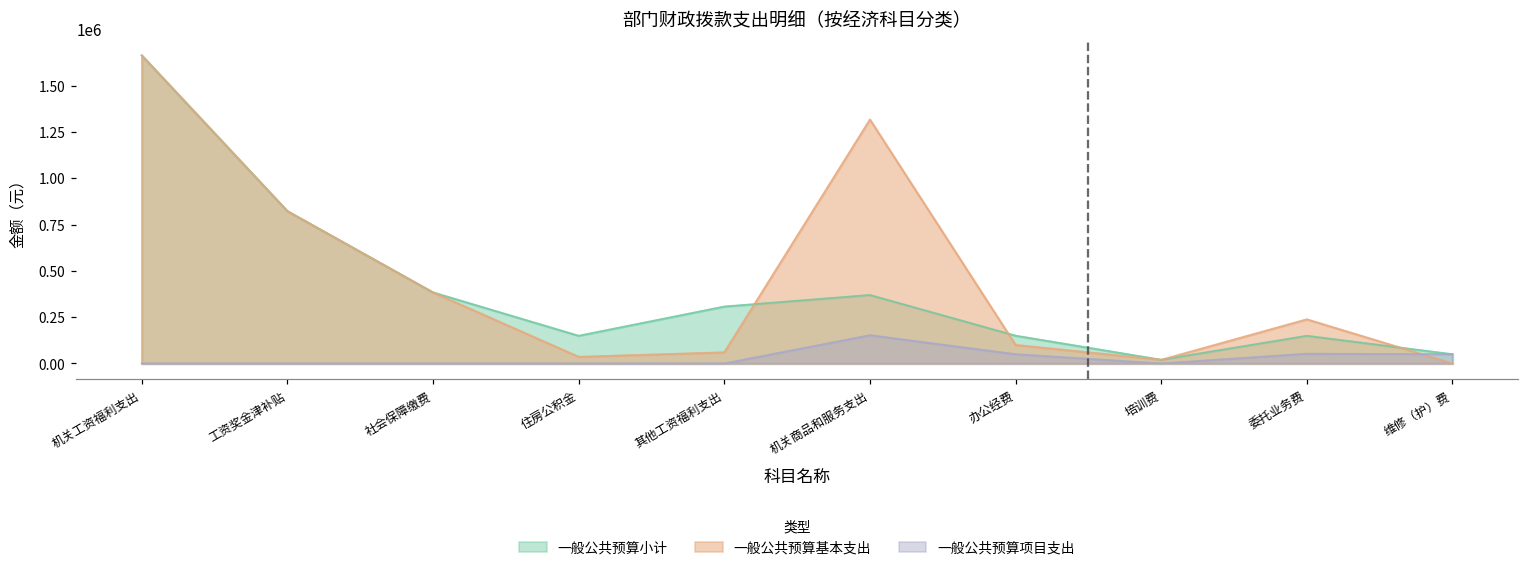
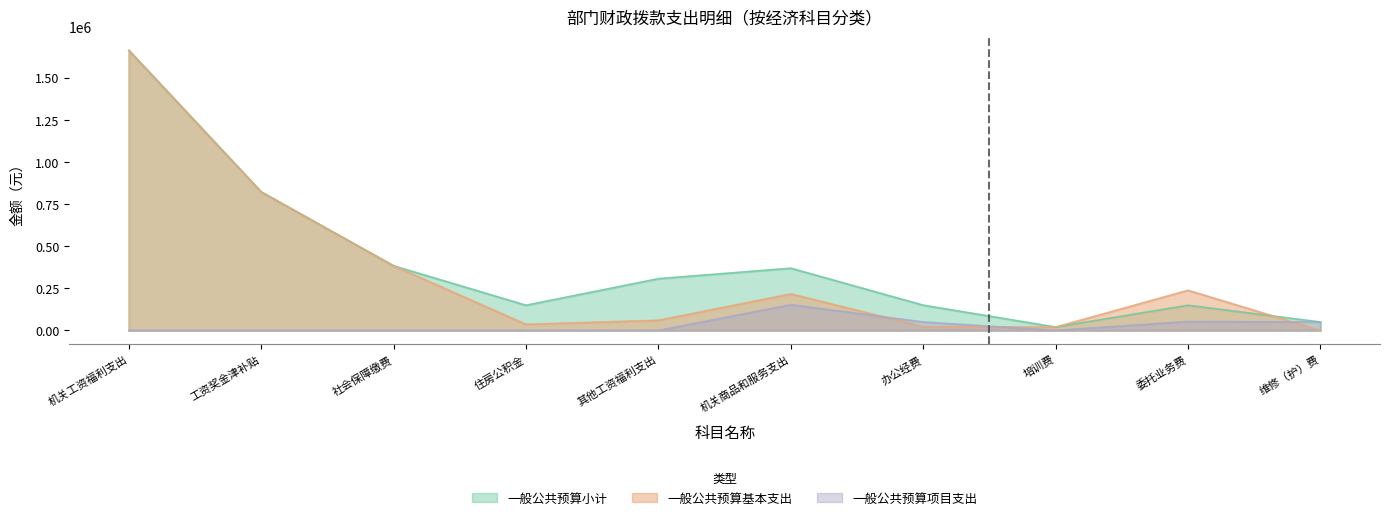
一般公共预算基本支出, 机关商品和服务支出: 1320000 -> 220000
一般公共预算基本支出, 办公经费: 100000 -> 20000
